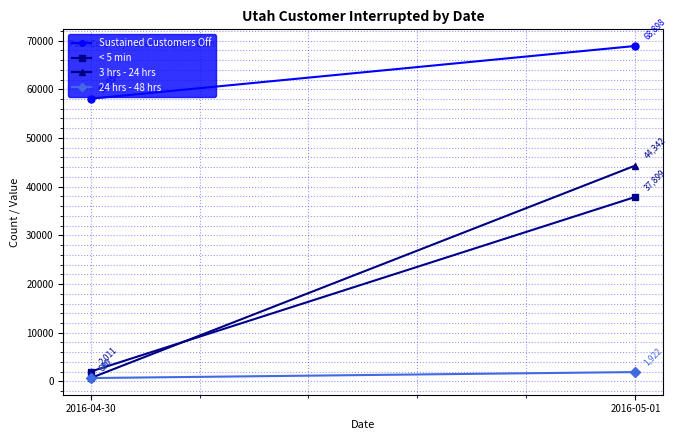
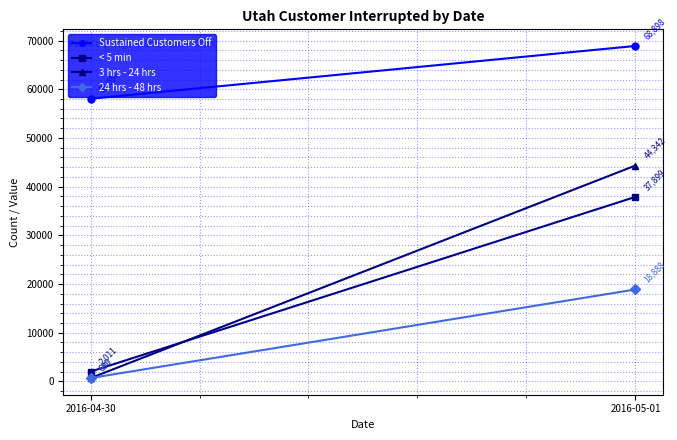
24 hrs - 48 hrs, 2016-05-01: 1,922 -> 18,888
